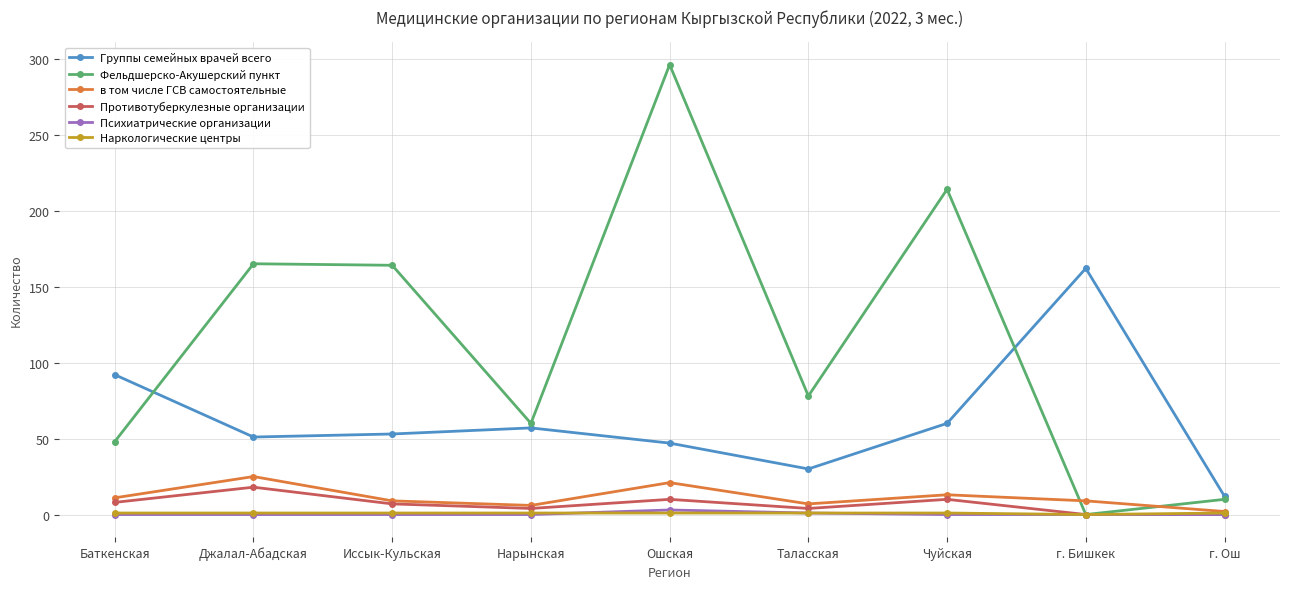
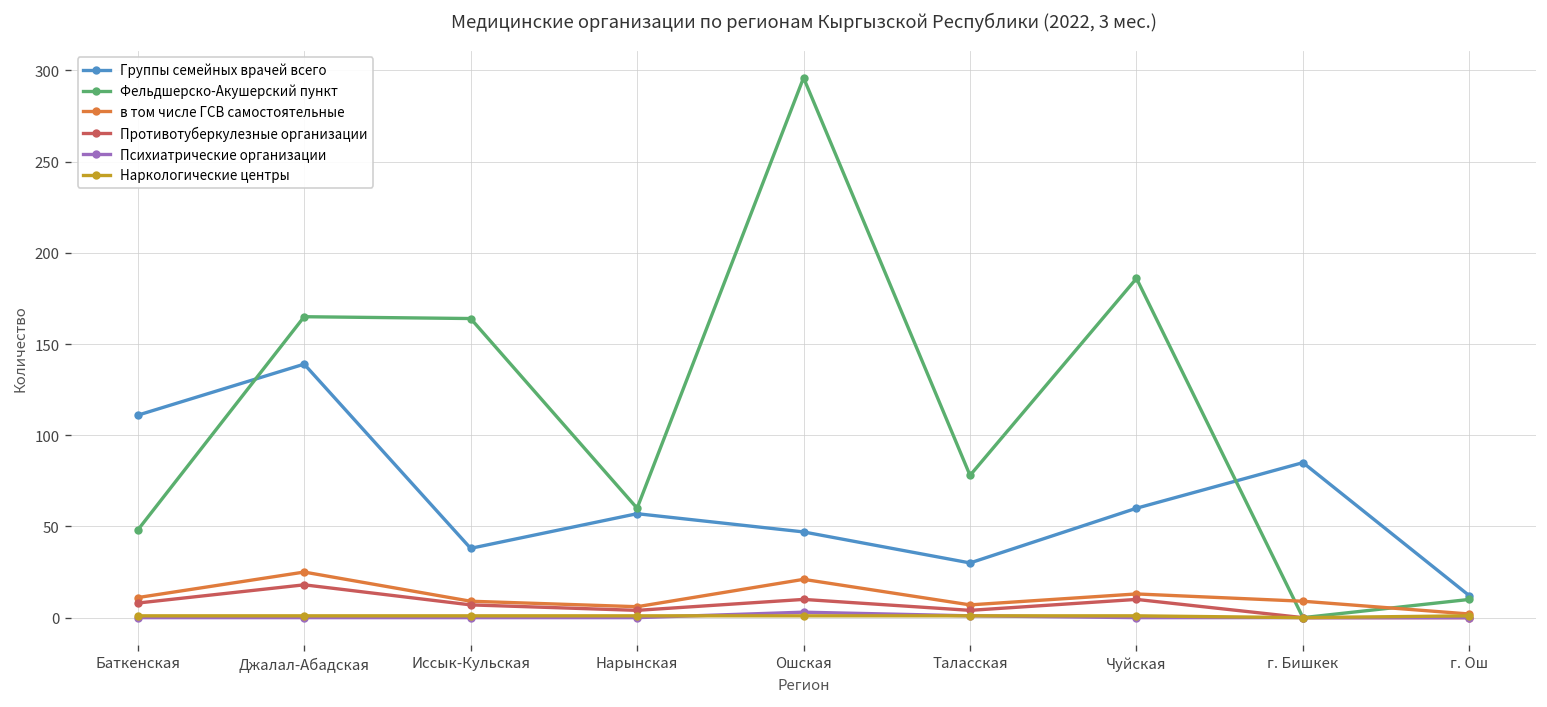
Группы семейных врачей всего, Баткенская: 92 -> 111
Группы семейных врачей всего, Джалал-Абадская: 51 -> 139
Группы семейных врачей всего, Иссык-Кульская: 53 -> 38
Фельдшерско-Акушерский пункт, Чуйская: 214 -> 186
Группы семейных врачей всего, г. Бишкек: 162 -> 85
